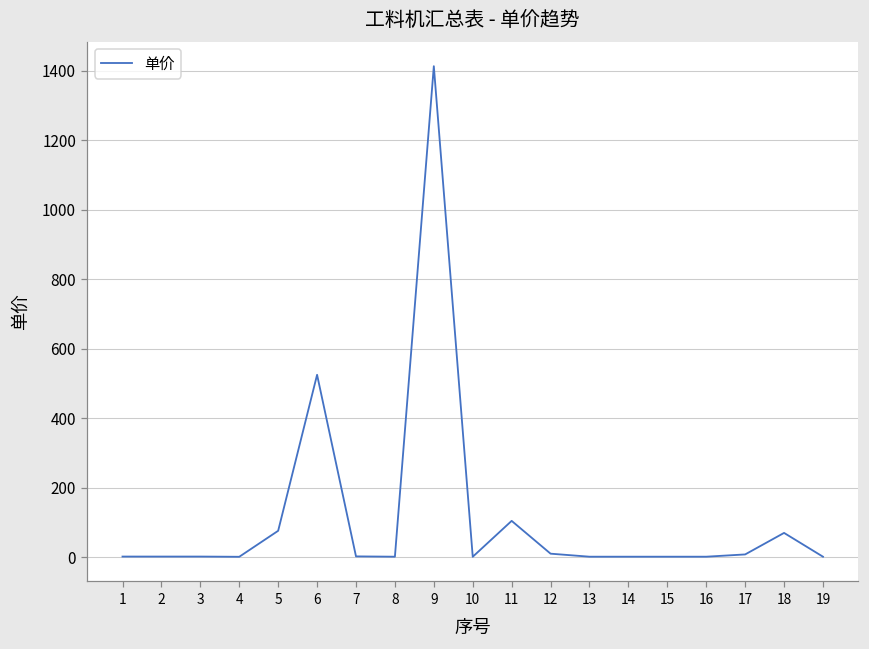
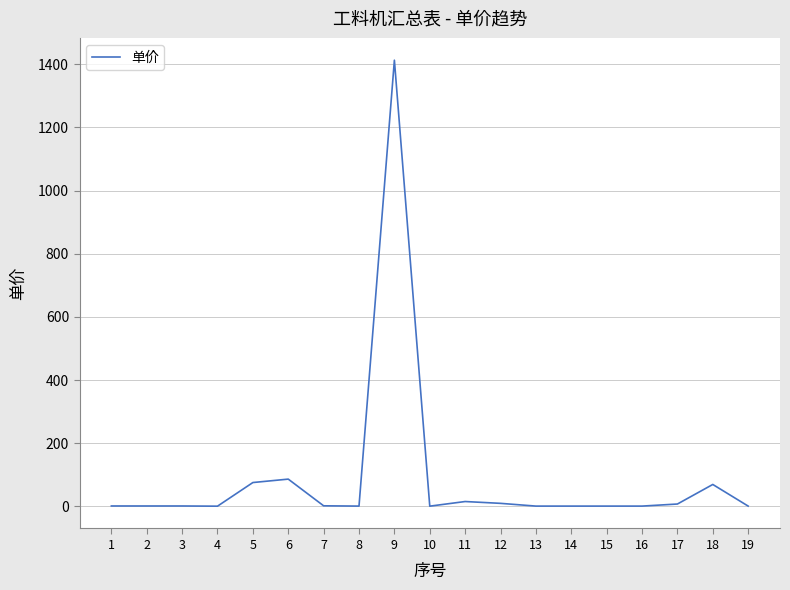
6: 520 -> 90
11: 100 -> 20
